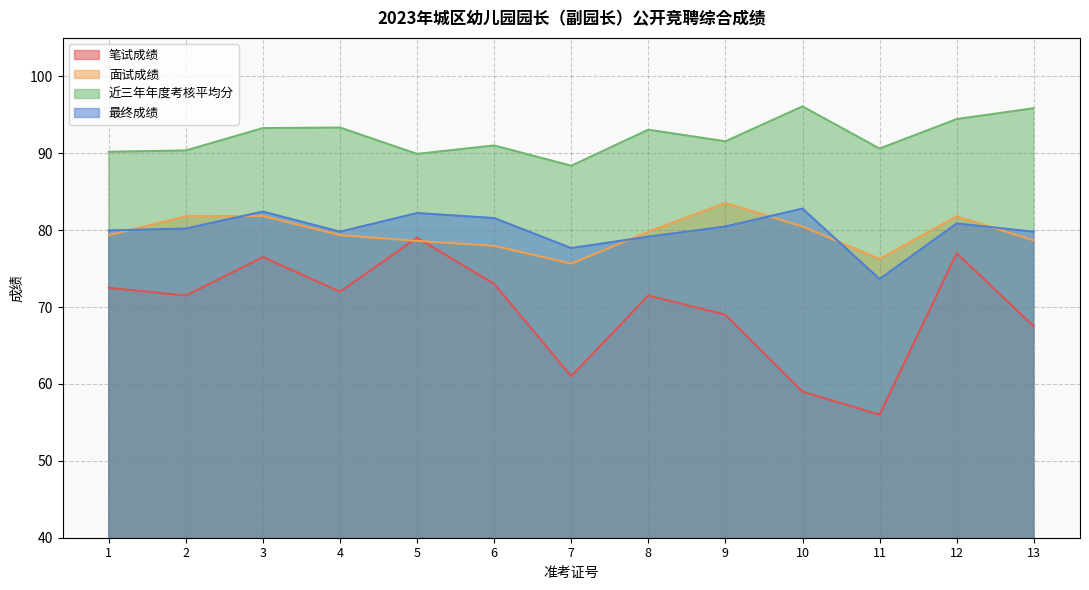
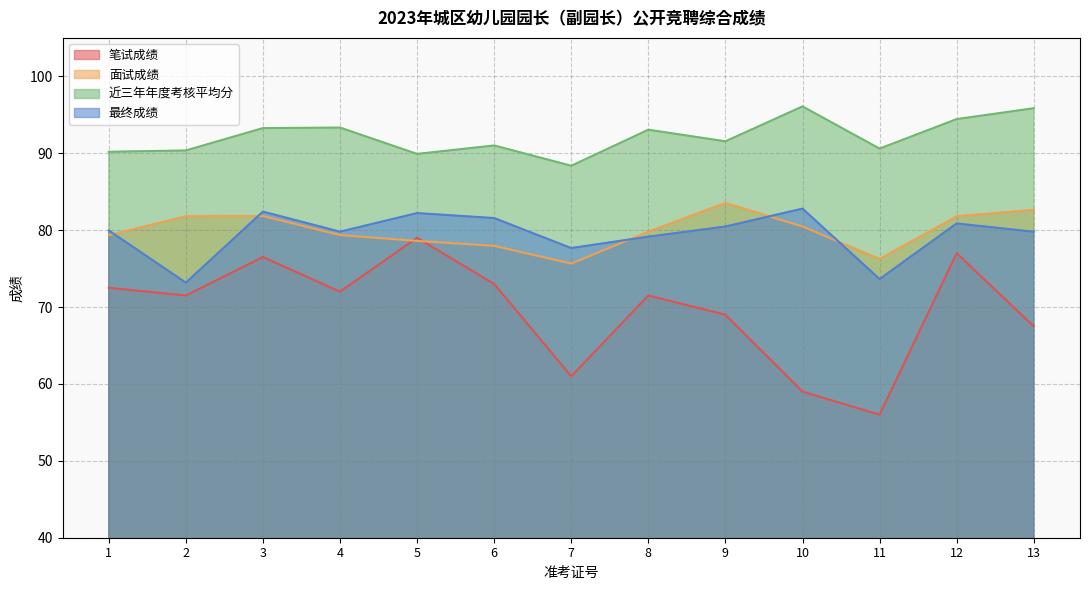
最终成绩, 2: 80 -> 73
面试成绩, 13: 79 -> 83
